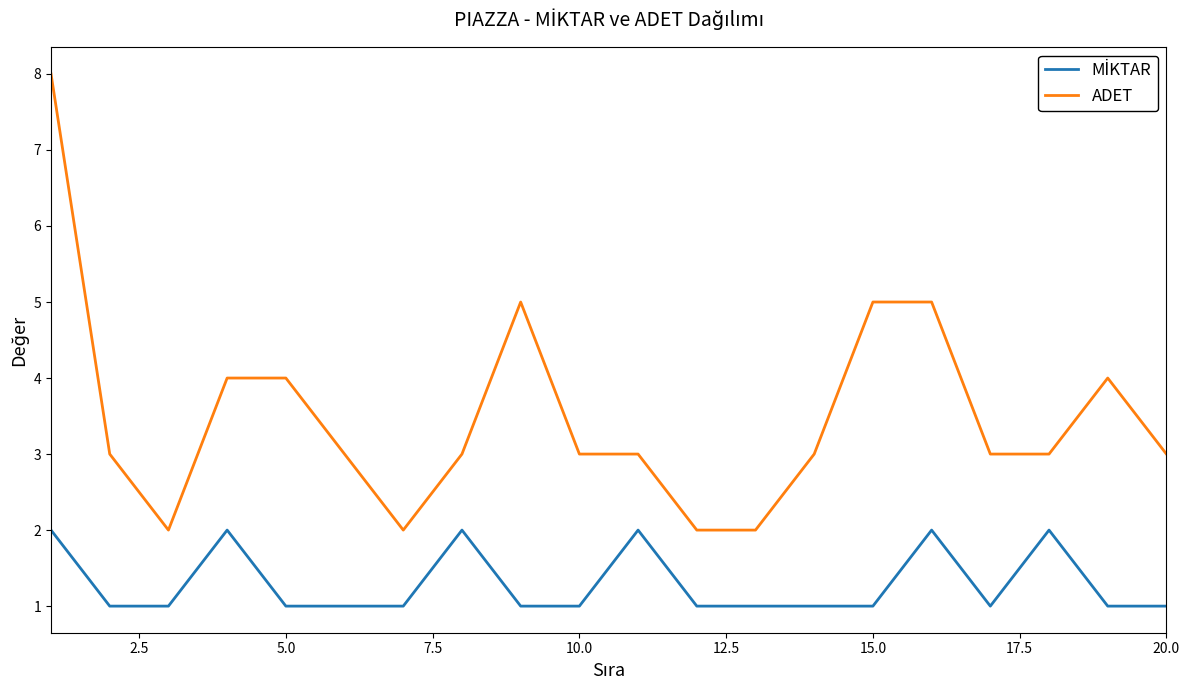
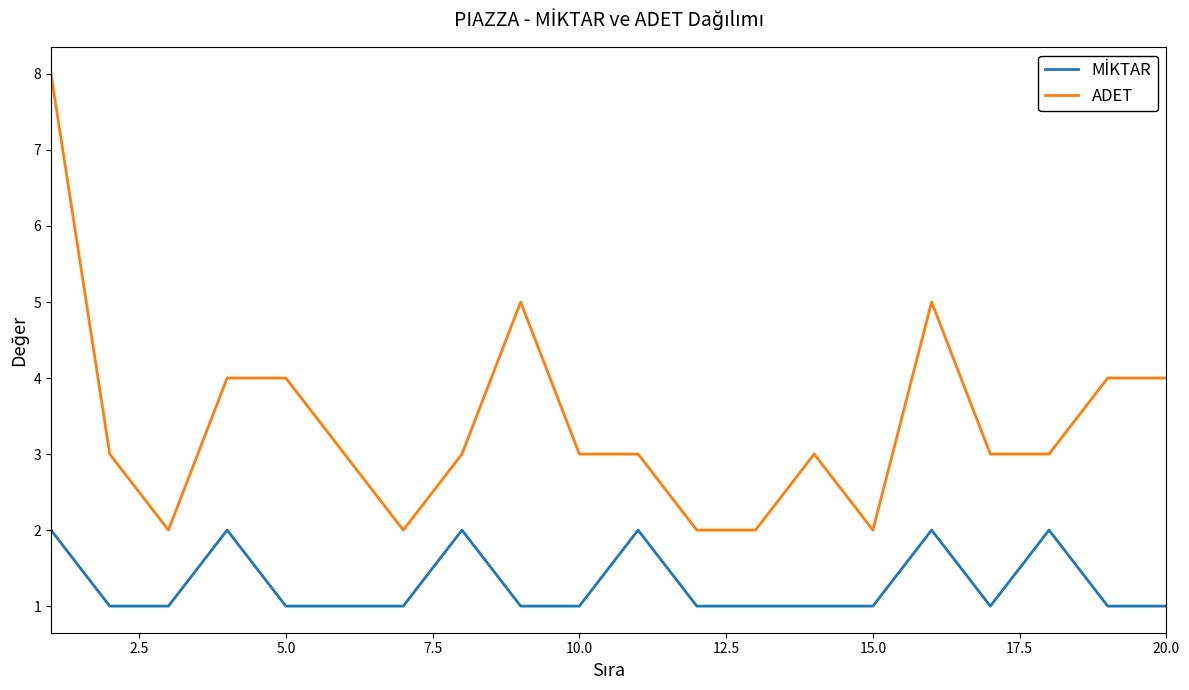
ADET, 15.0: 5 -> 2
ADET, 20.0: 3 -> 4
